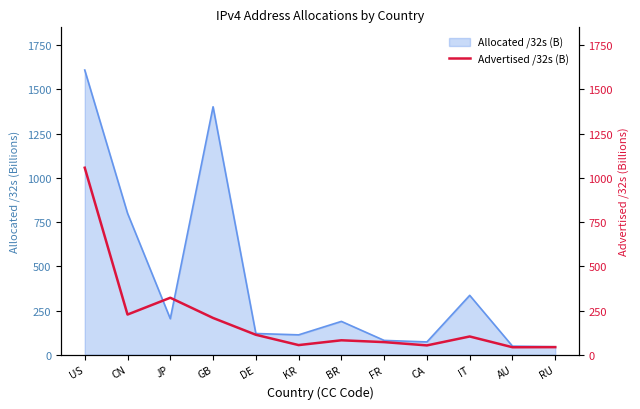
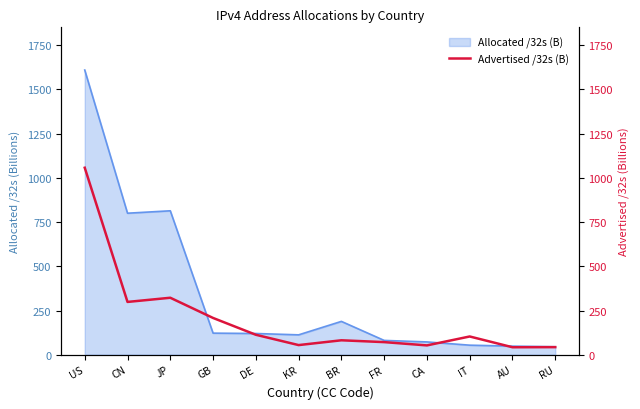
Allocated /32s (B), JP: 200 -> 810
Allocated /32s (B), GB: 1400 -> 120
Allocated /32s (B), IT: 340 -> 50
Advertised /32s (B), CN: 230 -> 300
